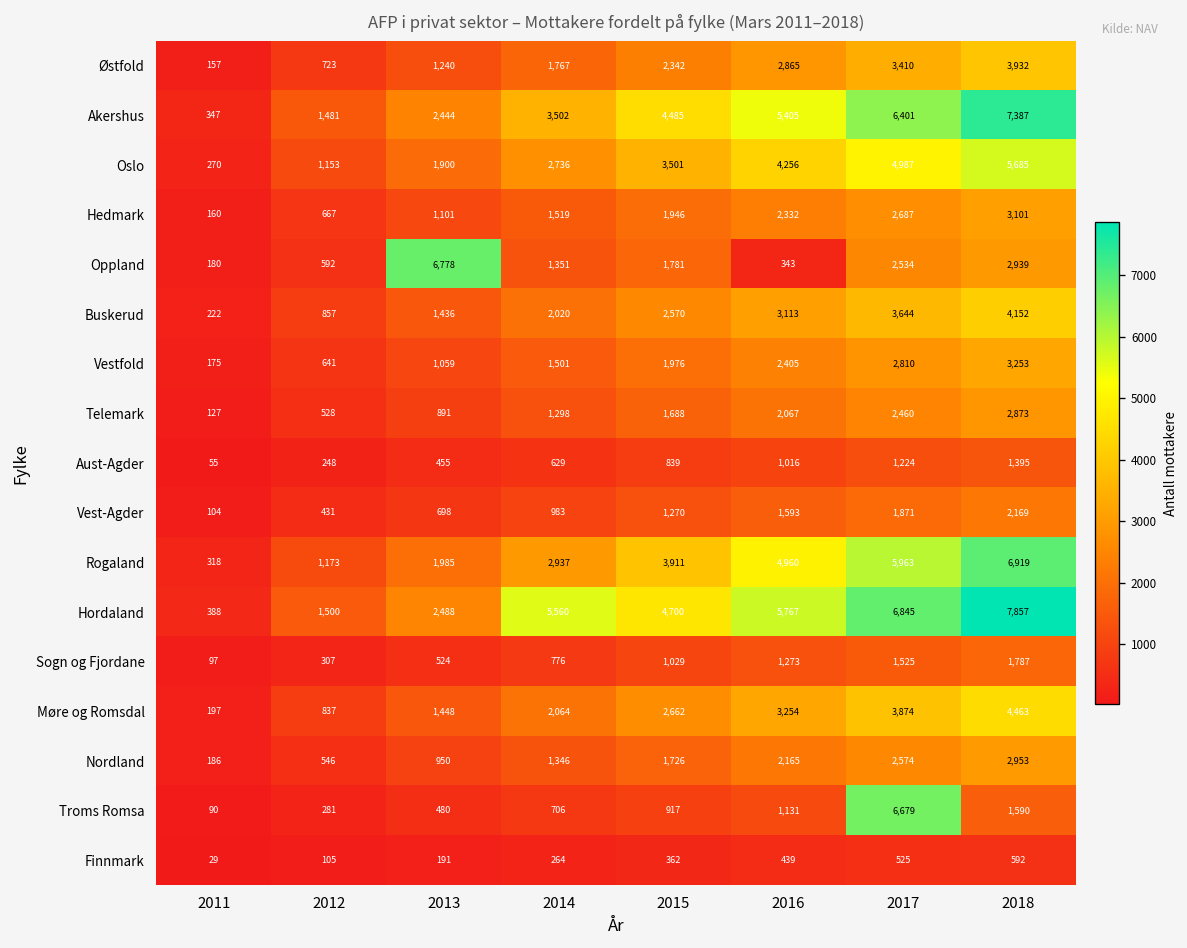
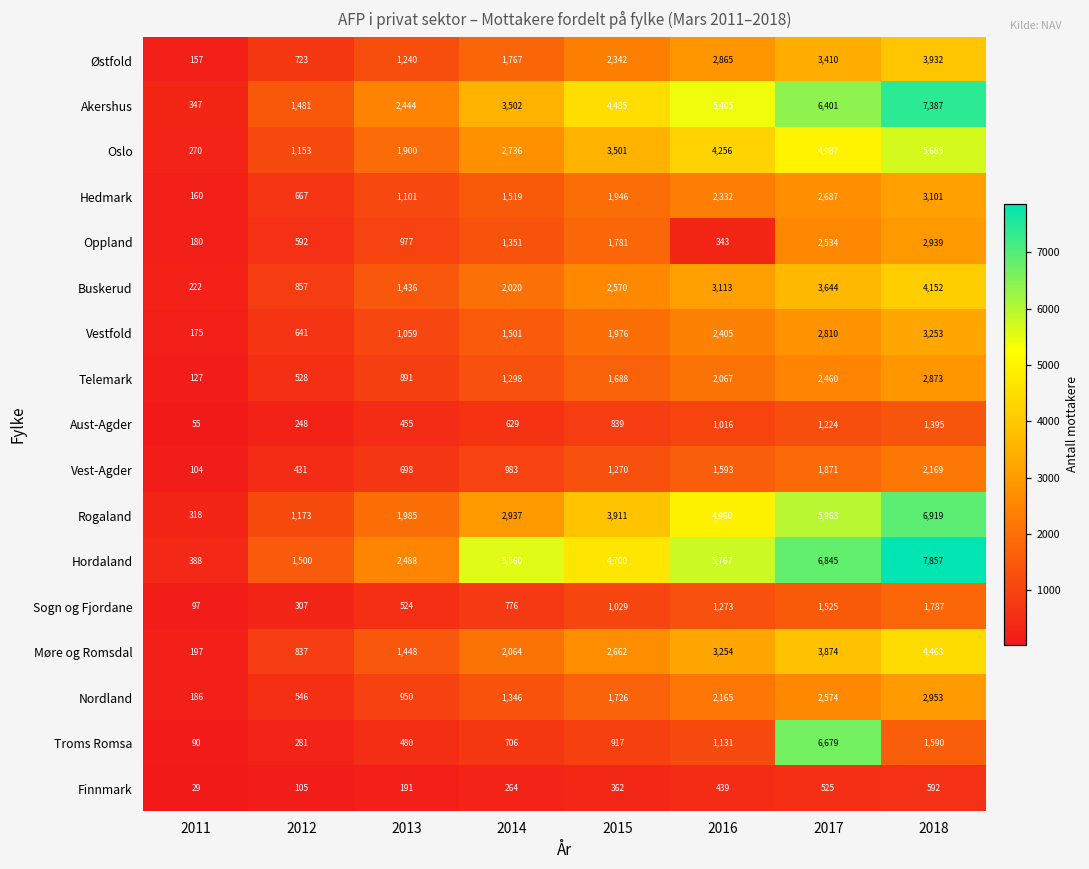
Oppland, 2013: 6,778 -> 977
